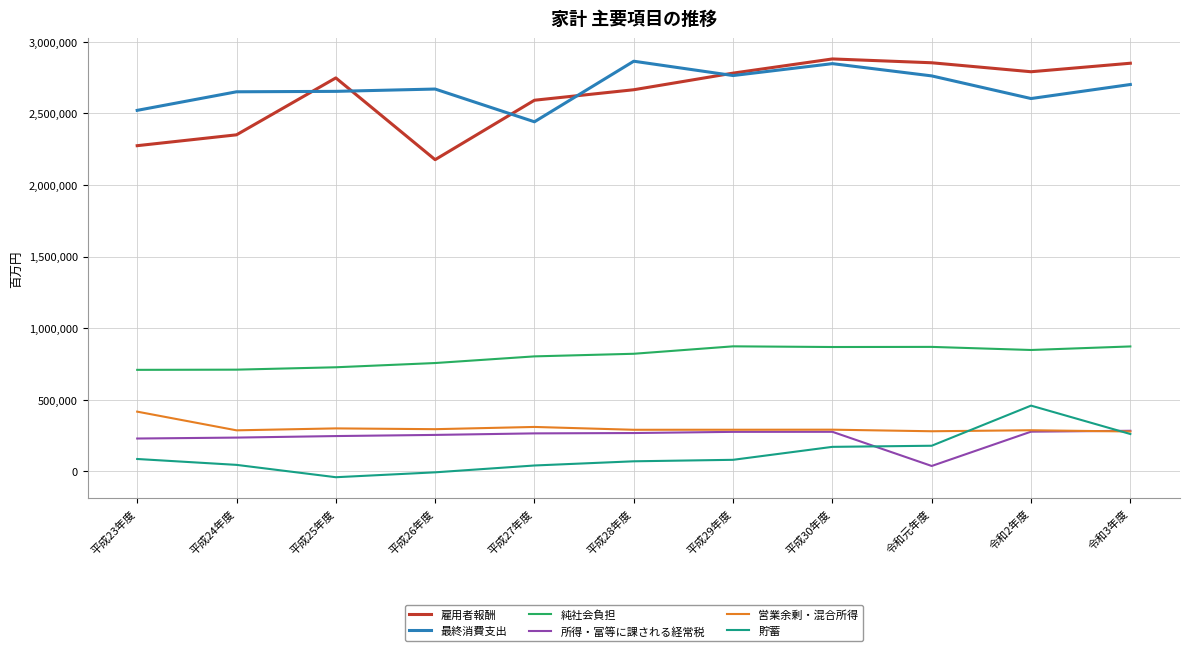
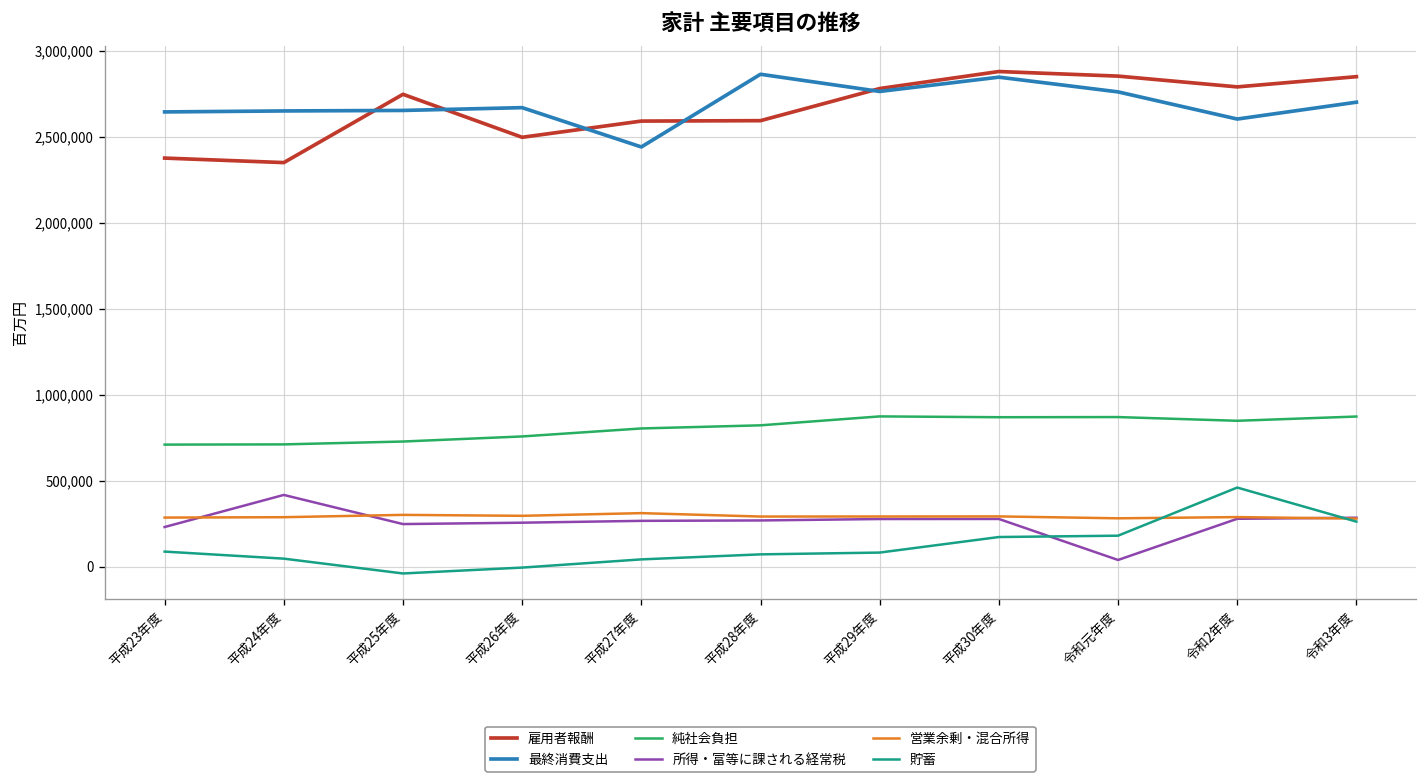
雇用者報酬, 平成23年度: 2,270,000 -> 2,380,000
最終消費支出, 平成23年度: 2,520,000 -> 2,640,000
営業余剰・混合所得, 平成23年度: 420,000 -> 280,000
所得・富等に課される経常税, 平成24年度: 240,000 -> 420,000
雇用者報酬, 平成26年度: 2,180,000 -> 2,500,000
雇用者報酬, 平成28年度: 2,660,000 -> 2,590,000
